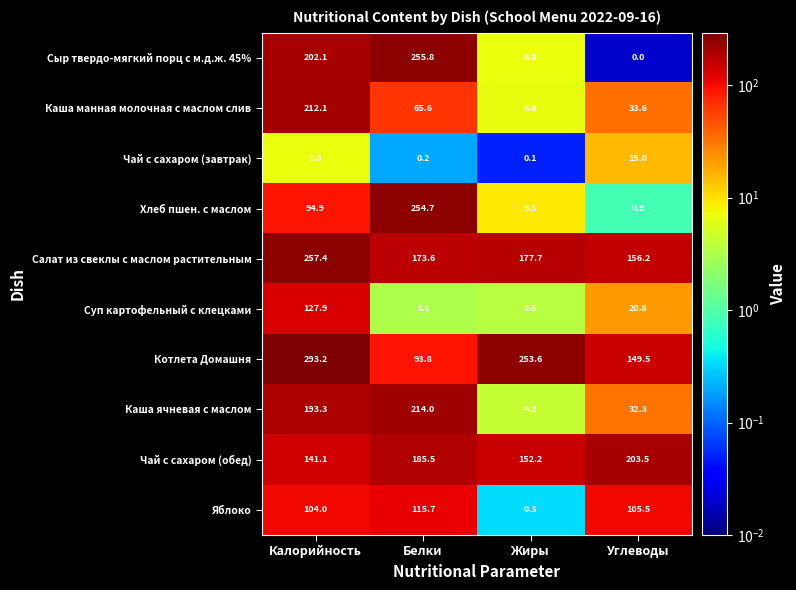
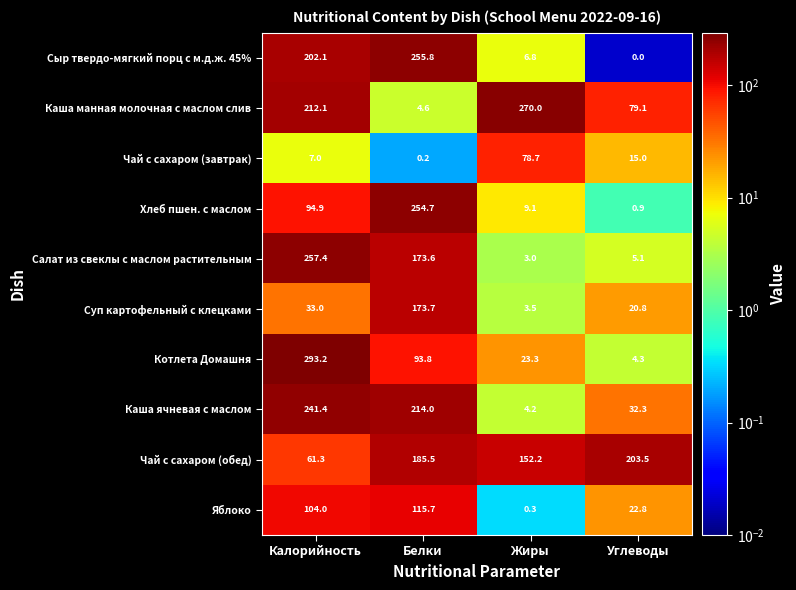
Каша манная молочная с маслом слив, Белки: 65.6 -> 4.6
Каша манная молочная с маслом слив, Жиры: 6.6 -> 270.0
Каша манная молочная с маслом слив, Углеводы: 33.6 -> 79.1
Чай с сахаром (завтрак), Жиры: 0.1 -> 78.7
Салат из свеклы с маслом растительным, Жиры: 177.7 -> 3.0
Салат из свеклы с маслом растительным, Углеводы: 156.2 -> 5.1
Суп картофельный с клецками, Калорийность: 127.9 -> 33.0
Суп картофельный с клецками, Белки: 3.1 -> 173.7
Котлета Домашня, Жиры: 253.6 -> 23.3
Котлета Домашня, Углеводы: 149.5 -> 4.3
Каша ячневая с маслом, Калорийность: 193.3 -> 241.4
Чай с сахаром (обед), Калорийность: 141.1 -> 61.3
Яблоко, Углеводы: 105.5 -> 22.8
